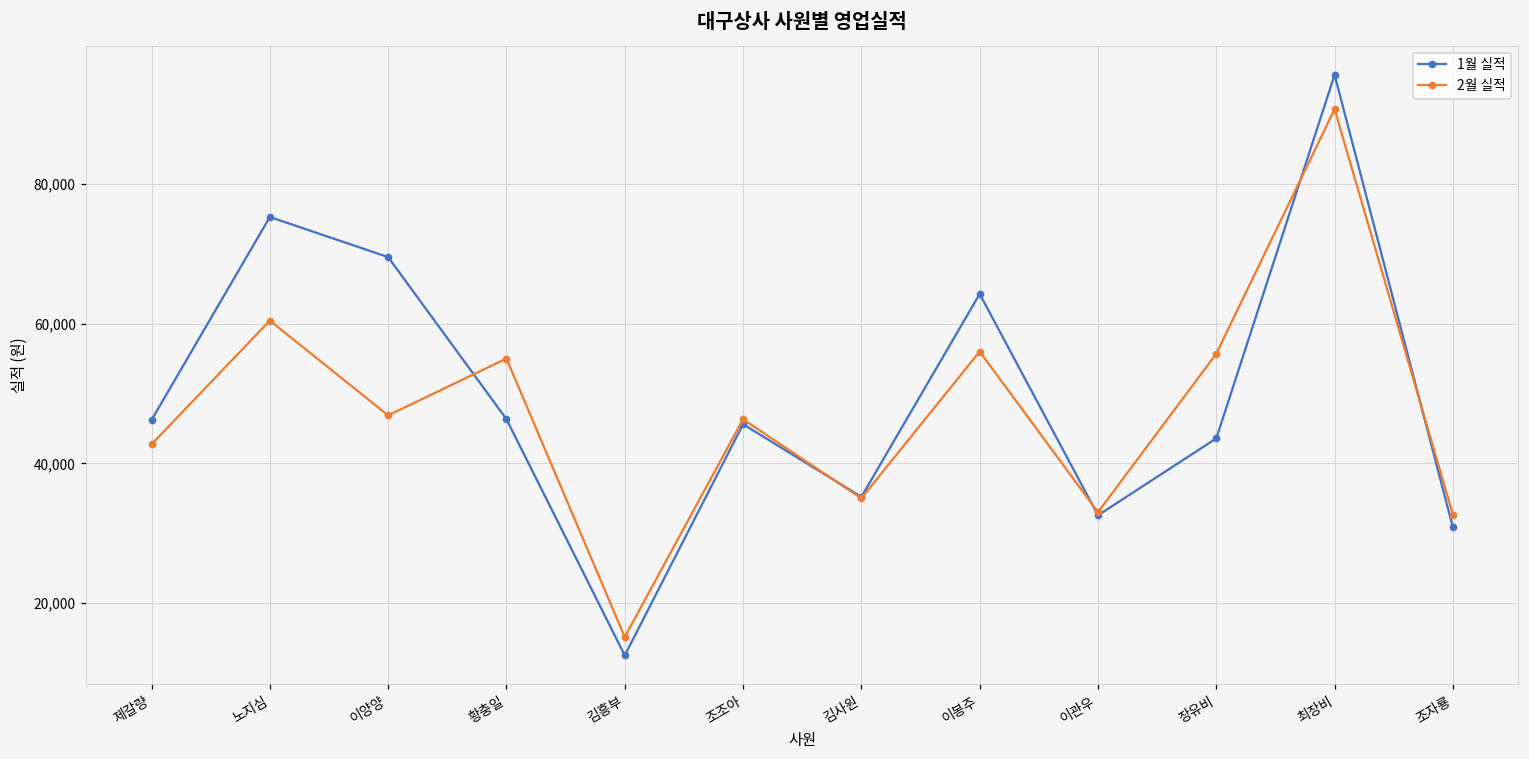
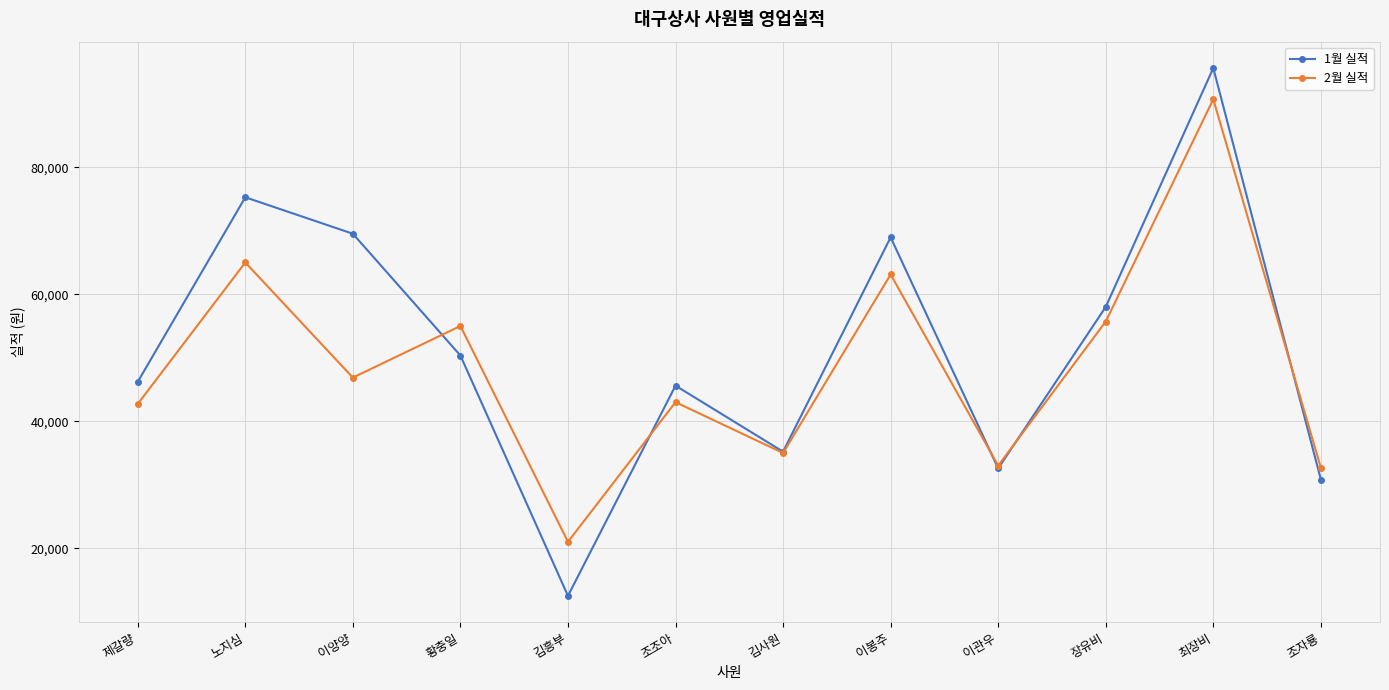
2월 실적, 노지심: 60,000 -> 65,000
1월 실적, 황충일: 46,000 -> 50,000
2월 실적, 김흥부: 15,000 -> 21,000
2월 실적, 조조아: 46,000 -> 43,000
1월 실적, 이봉주: 64,000 -> 69,000
2월 실적, 이봉주: 56,000 -> 63,000
1월 실적, 장유비: 44,000 -> 58,000
